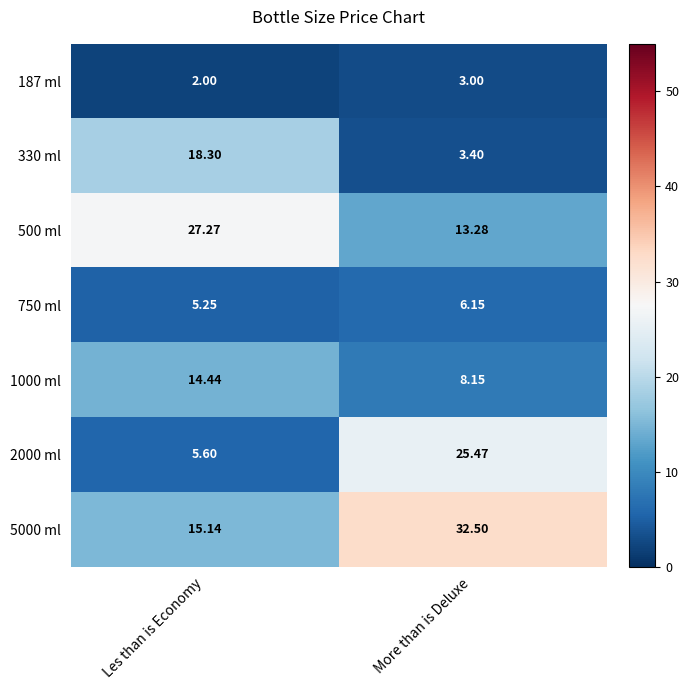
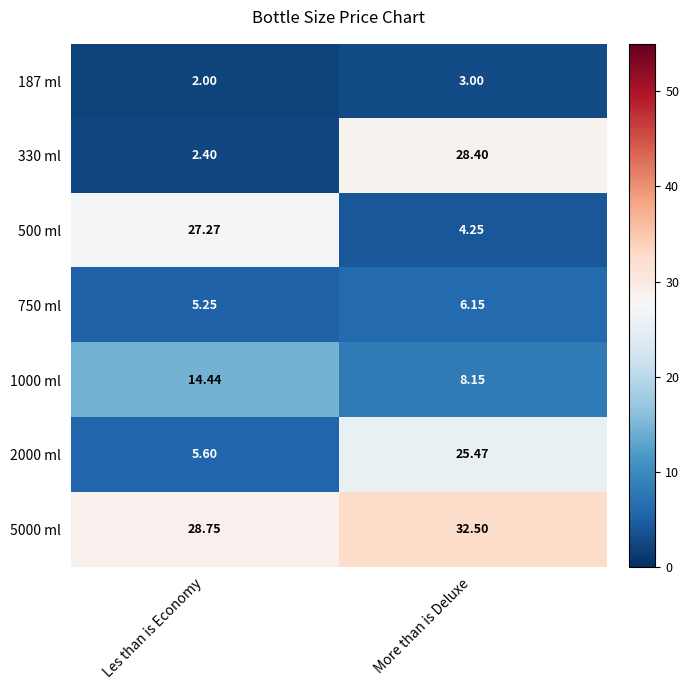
330 ml, Les than is Economy: 18.30 -> 2.40
330 ml, More than is Deluxe: 3.40 -> 28.40
500 ml, More than is Deluxe: 13.28 -> 4.25
5000 ml, Les than is Economy: 15.14 -> 28.75
